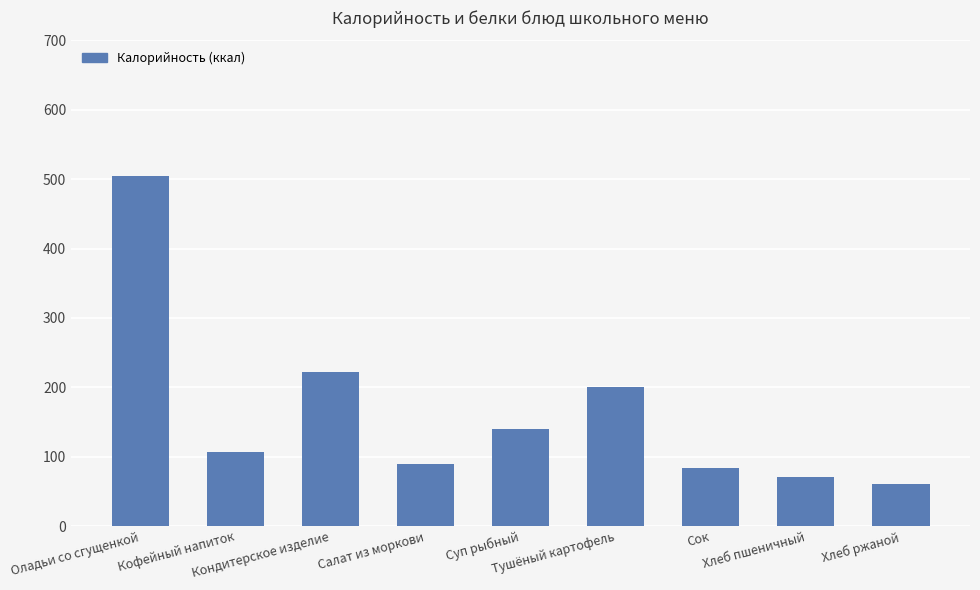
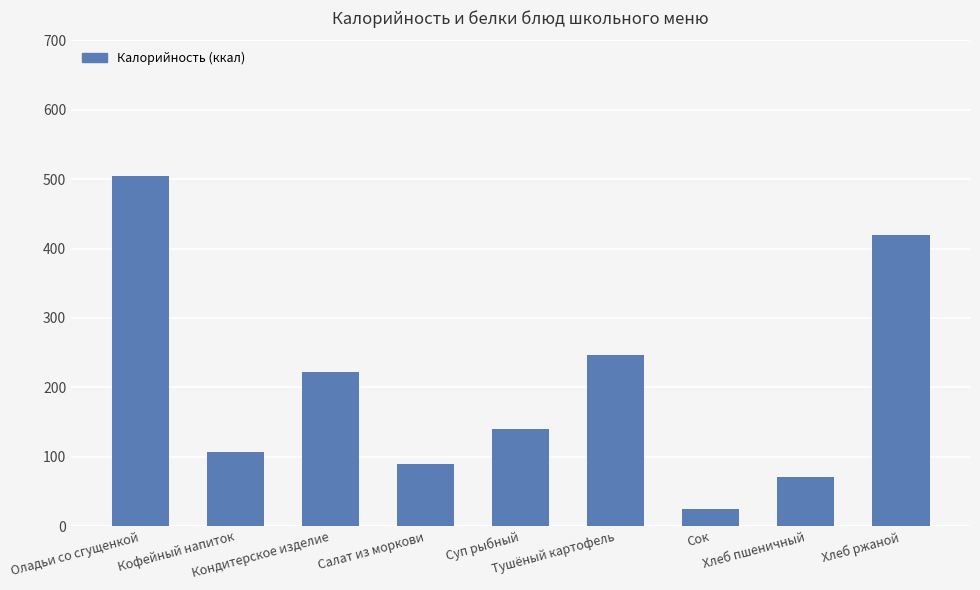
Тушёный картофель: 200 -> 250
Сок: 80 -> 20
Хлеб ржаной: 60 -> 420
